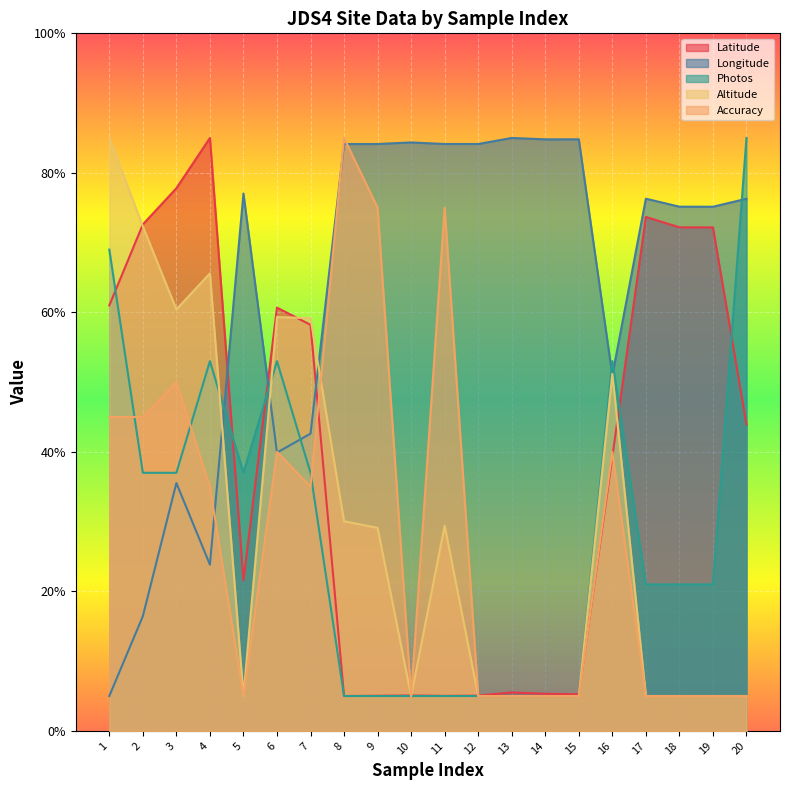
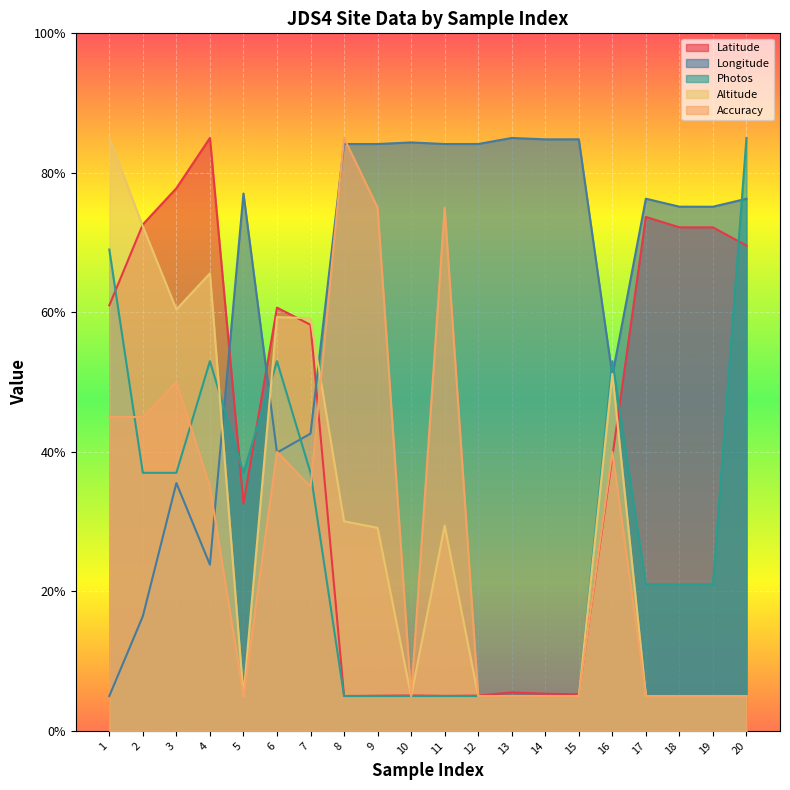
Latitude, 5: 22% -> 33%
Latitude, 20: 44% -> 70%
